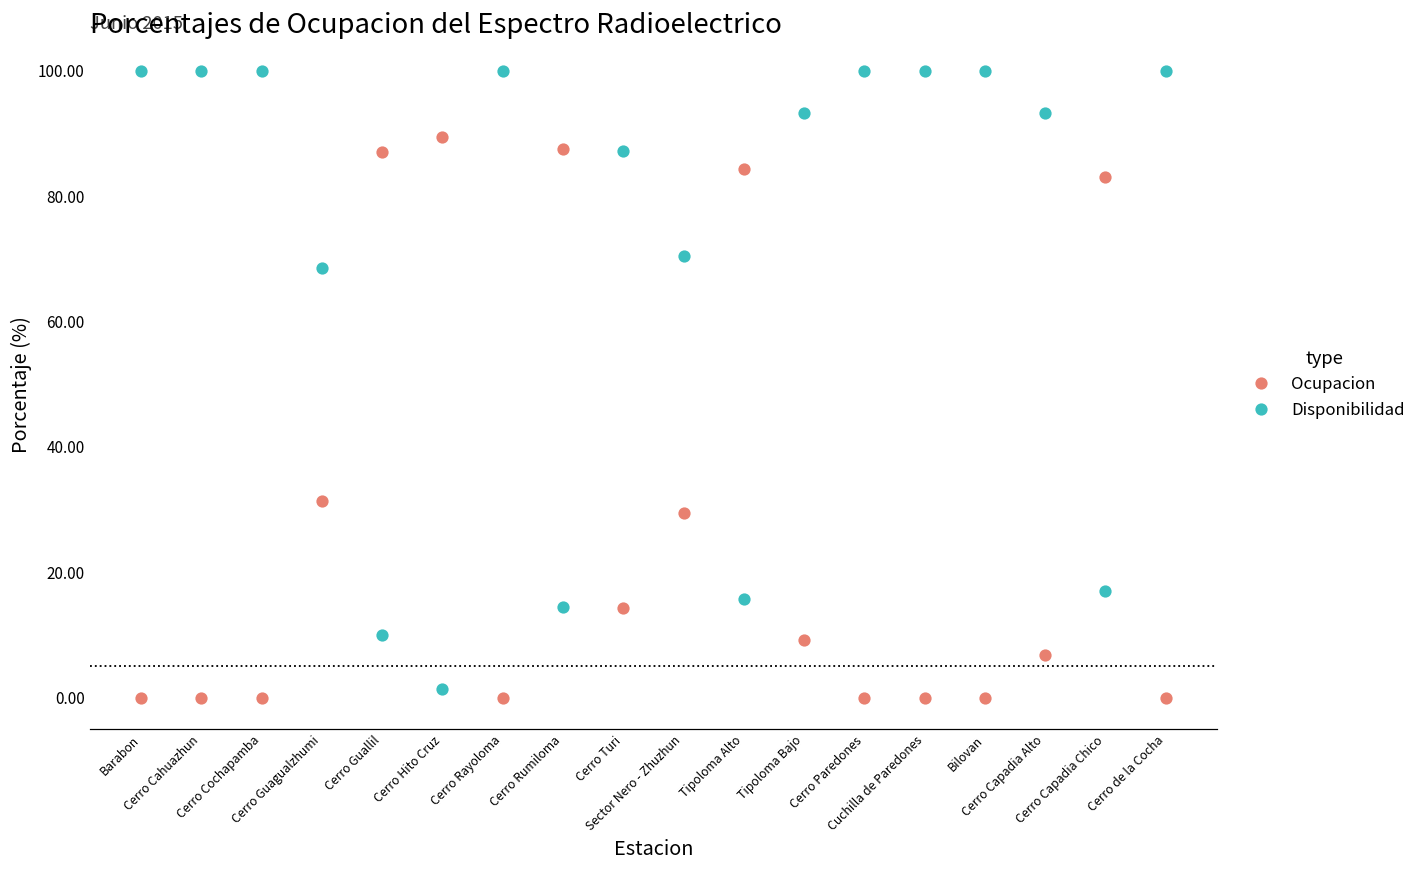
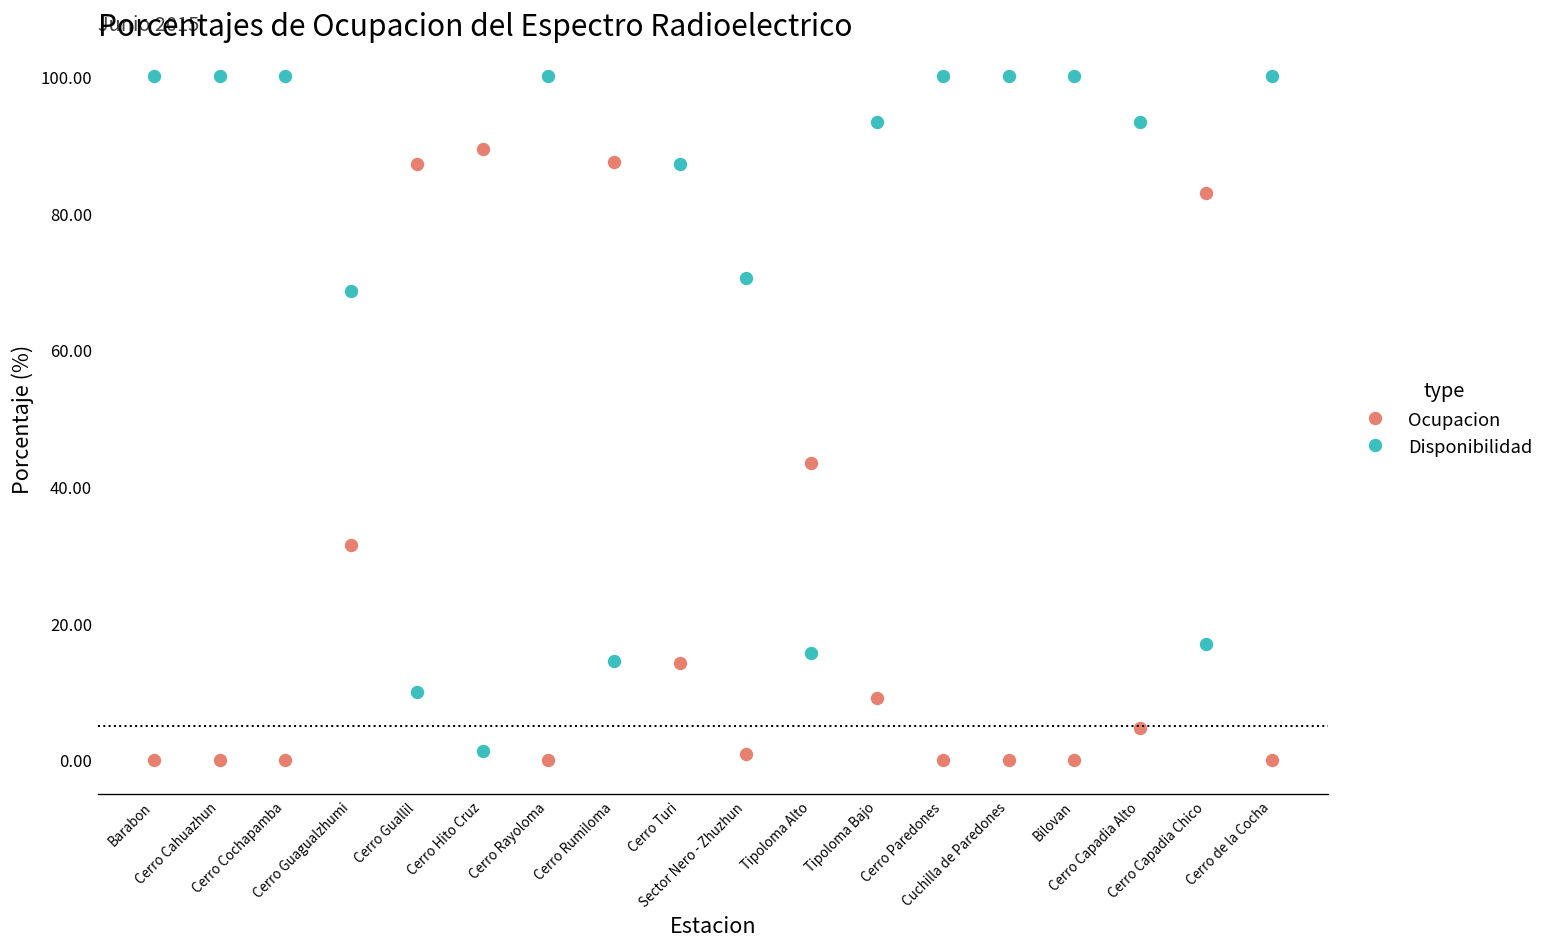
Ocupacion, Sector Nero - Zhuzhun: 29 -> 1
Ocupacion, Tipoloma Alto: 84 -> 44
Ocupacion, Cerro Capadia Alto: 7 -> 5
